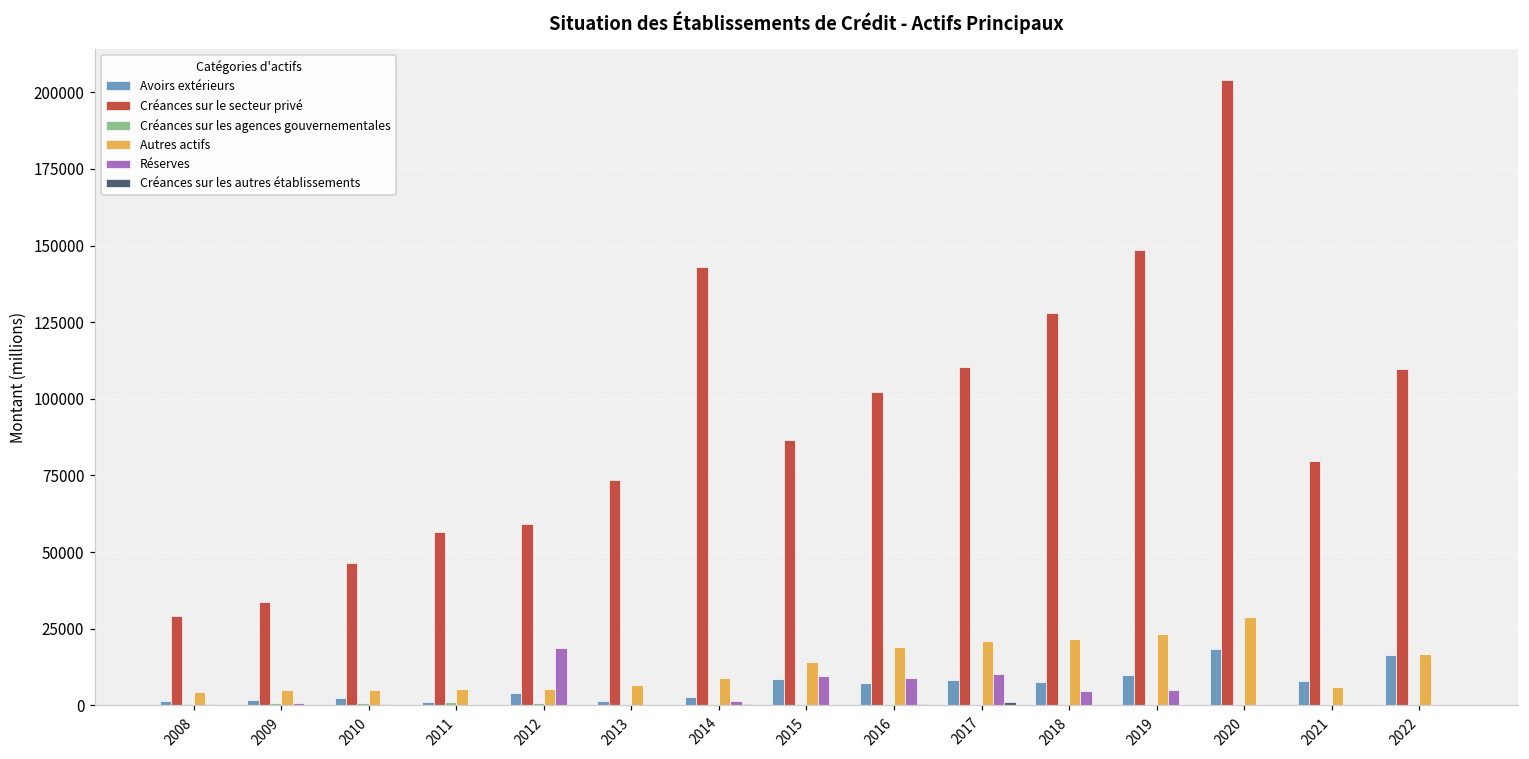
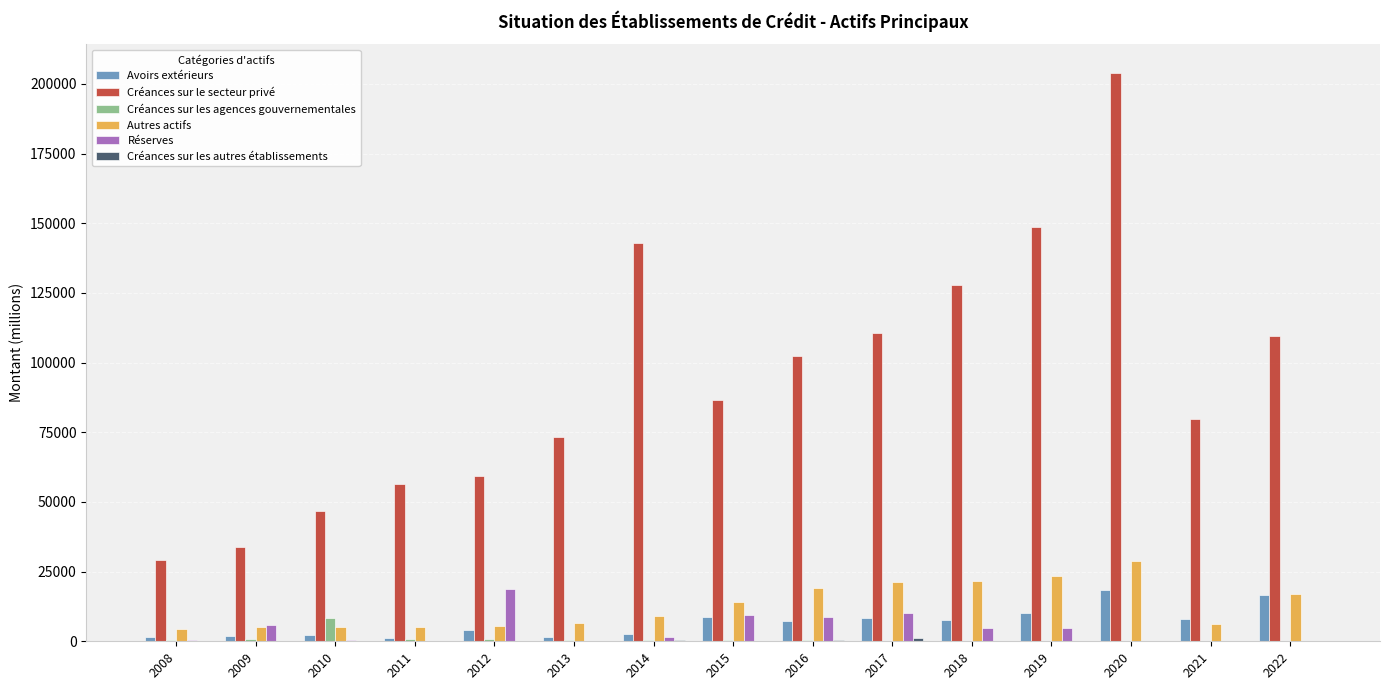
Réserves, 2009: 1000 -> 6000
Créances sur les agences gouvernementales, 2010: 1000 -> 9000
